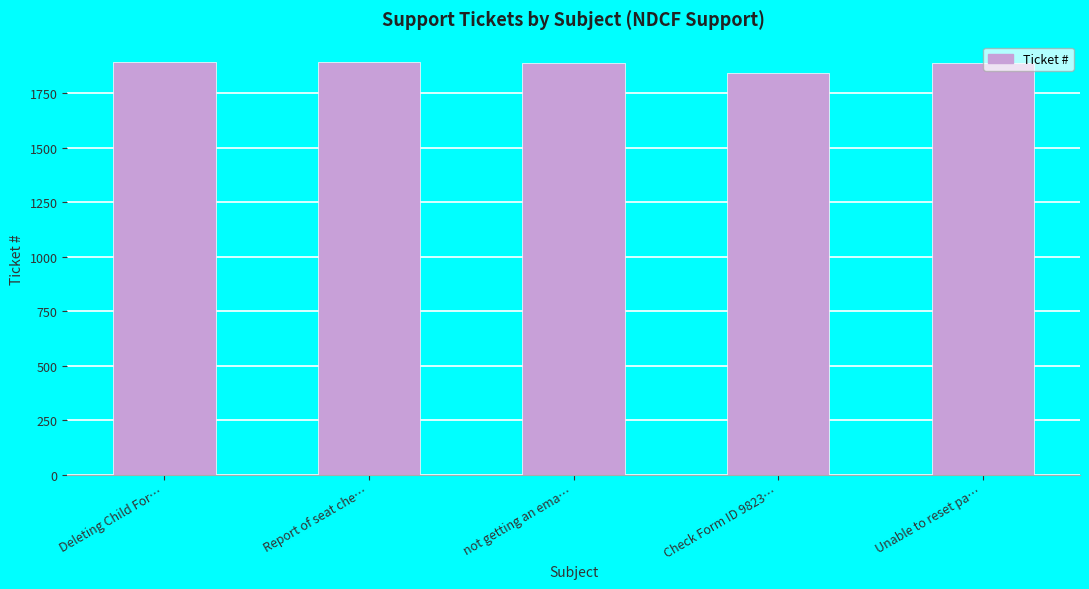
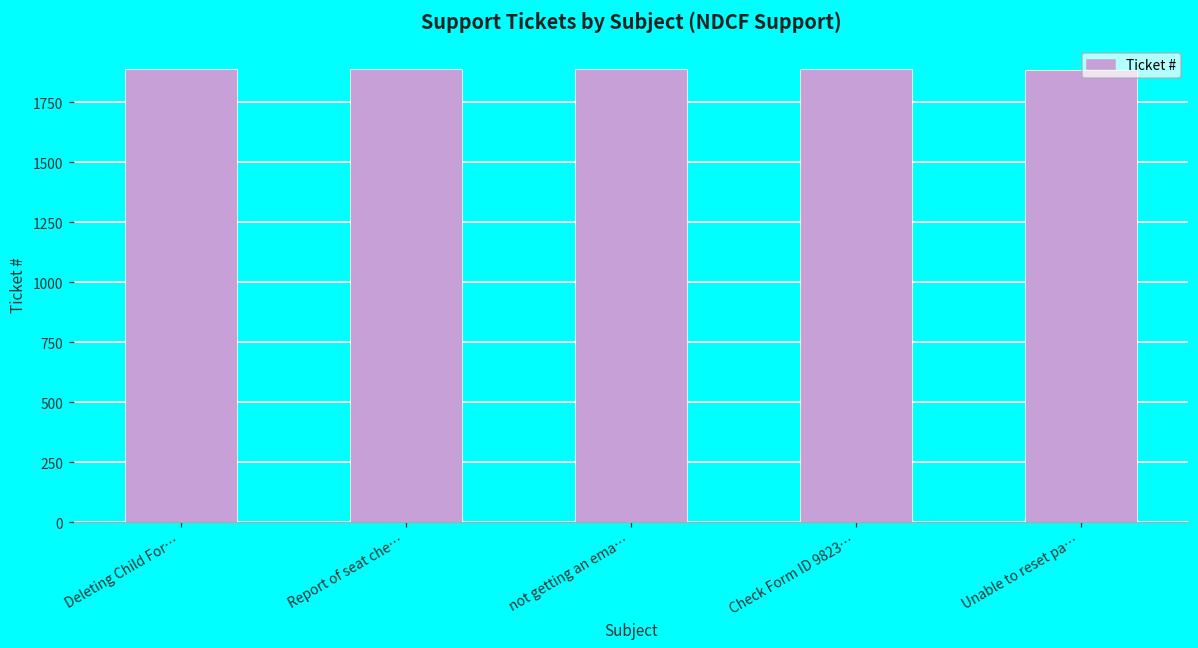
Check Form ID 9823…: 1840 -> 1890
